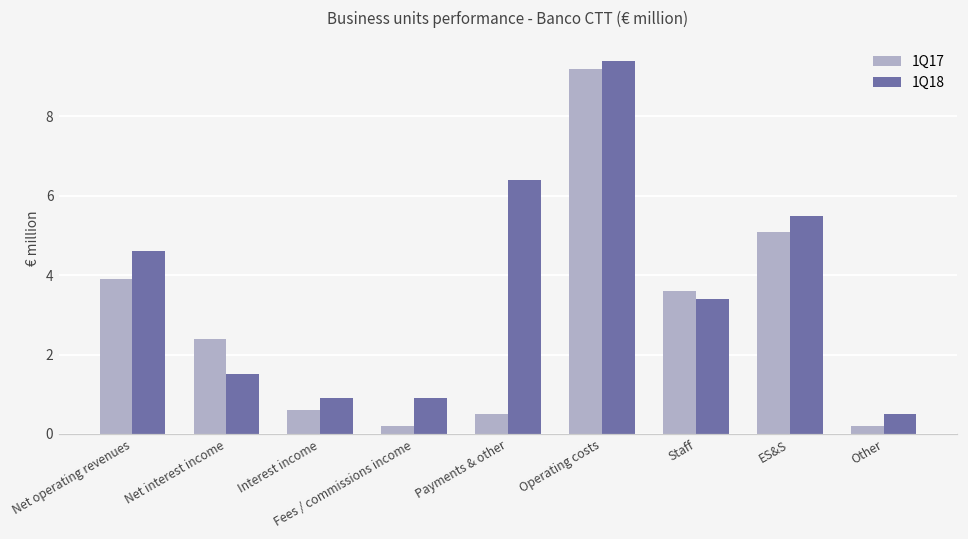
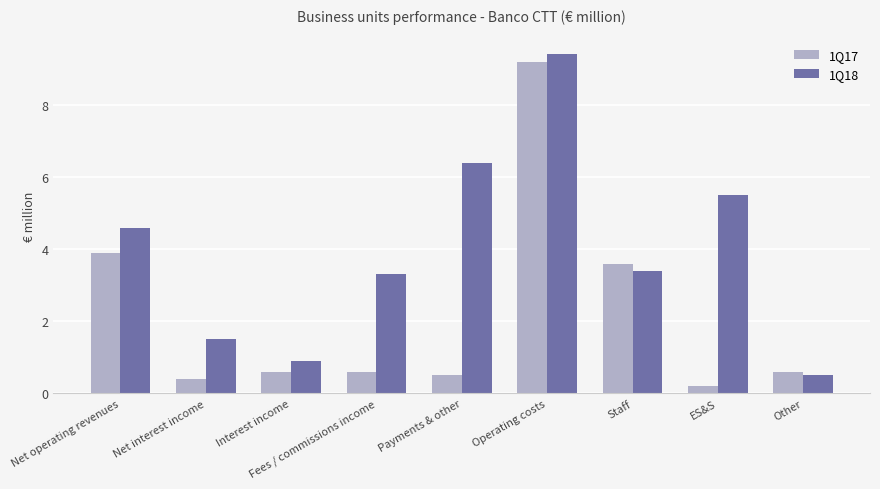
1Q17, Net interest income: 2.4 -> 0.4
1Q17, Fees / commissions income: 0.2 -> 0.6
1Q18, Fees / commissions income: 0.9 -> 3.3
1Q17, ES&S: 5.1 -> 0.2
1Q17, Other: 0.2 -> 0.6
